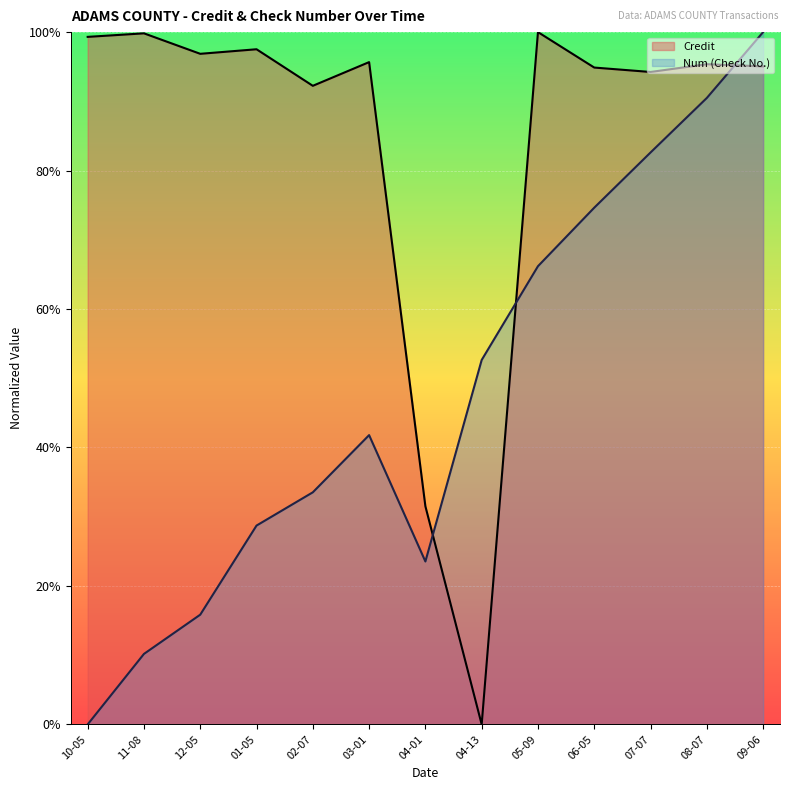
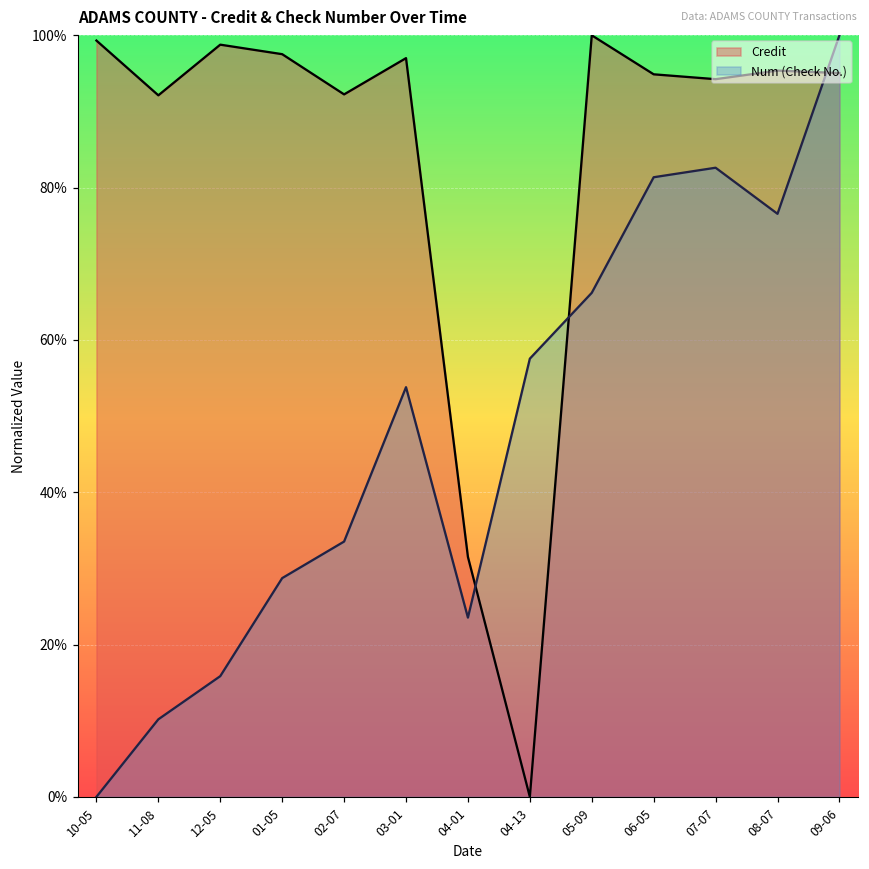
Credit, 11-08: 100% -> 92%
Credit, 12-05: 97% -> 99%
Credit, 03-01: 96% -> 97%
Num (Check No.), 03-01: 42% -> 54%
Num (Check No.), 04-13: 53% -> 58%
Num (Check No.), 06-05: 75% -> 81%
Num (Check No.), 08-07: 90% -> 77%
